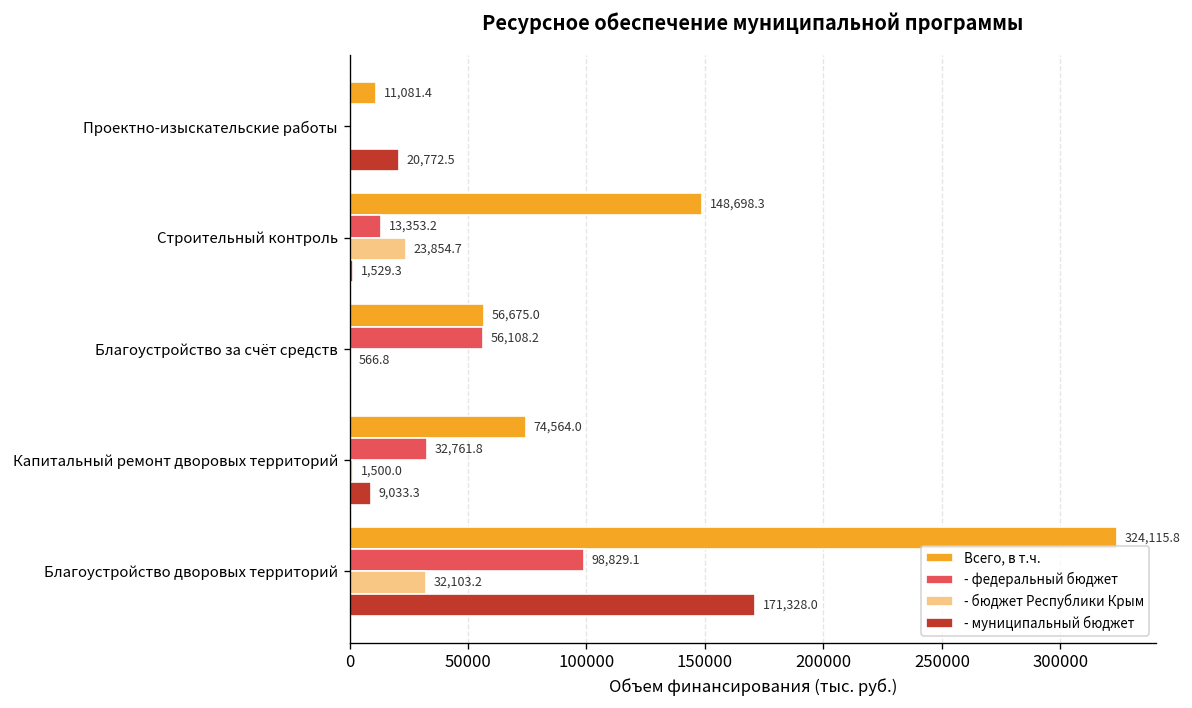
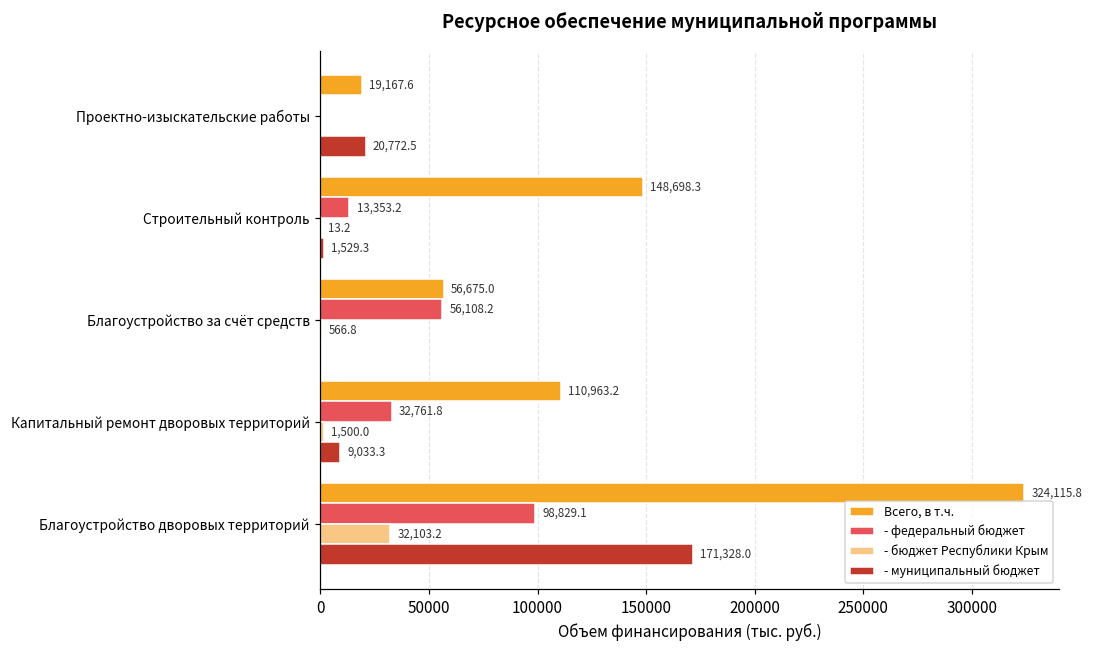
Всего, в т.ч., Проектно-изыскательские работы: 11,081.4 -> 19,167.6
- бюджет Республики Крым, Строительный контроль: 23,854.7 -> 13.2
Всего, в т.ч., Капитальный ремонт дворовых территорий: 74,564.0 -> 110,963.2
